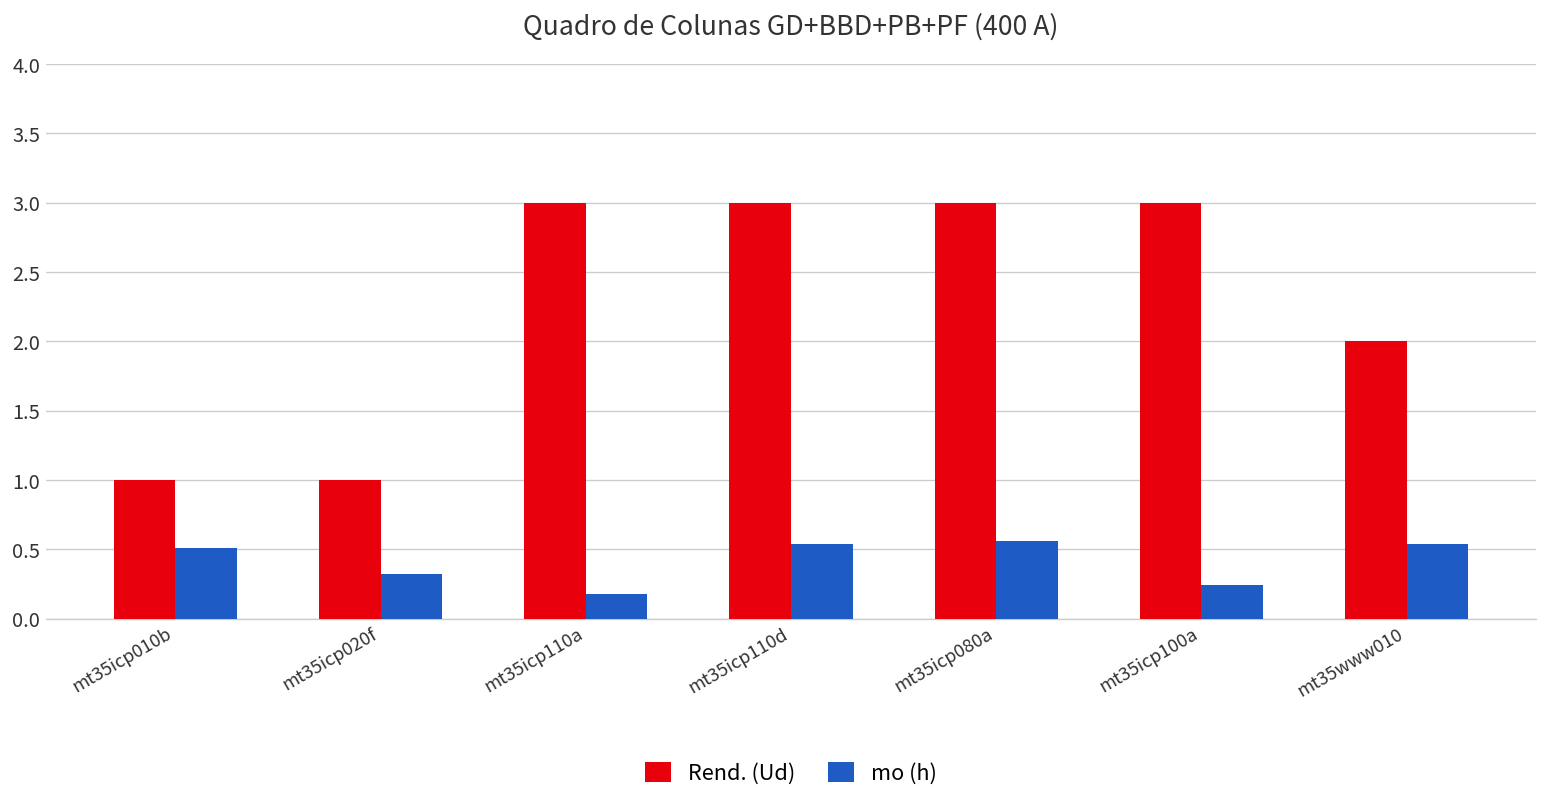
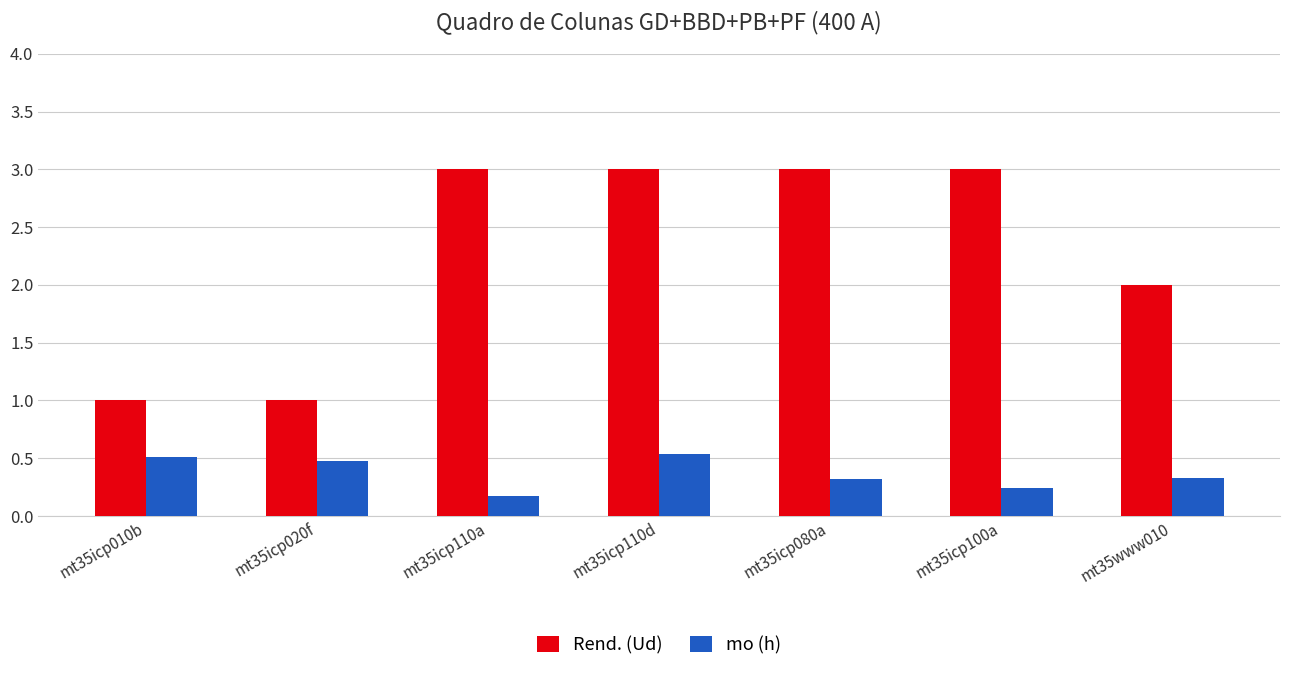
mo (h), mt35icp020f: 0.32 -> 0.48
mo (h), mt35icp080a: 0.56 -> 0.32
mo (h), mt35www010: 0.54 -> 0.33
